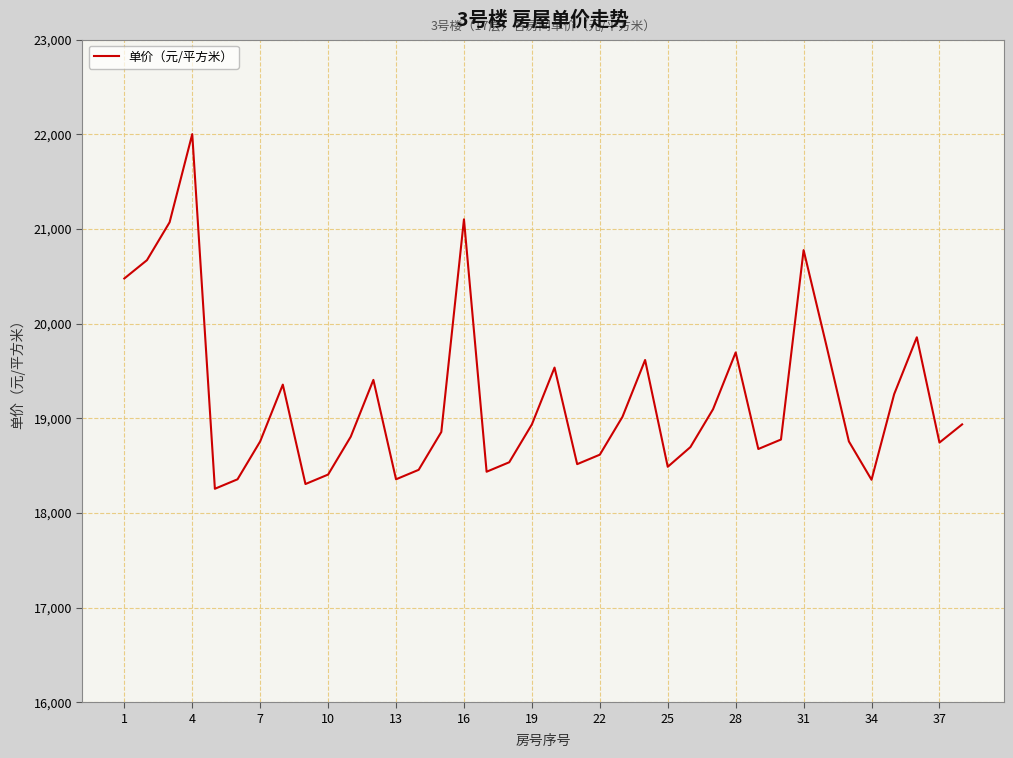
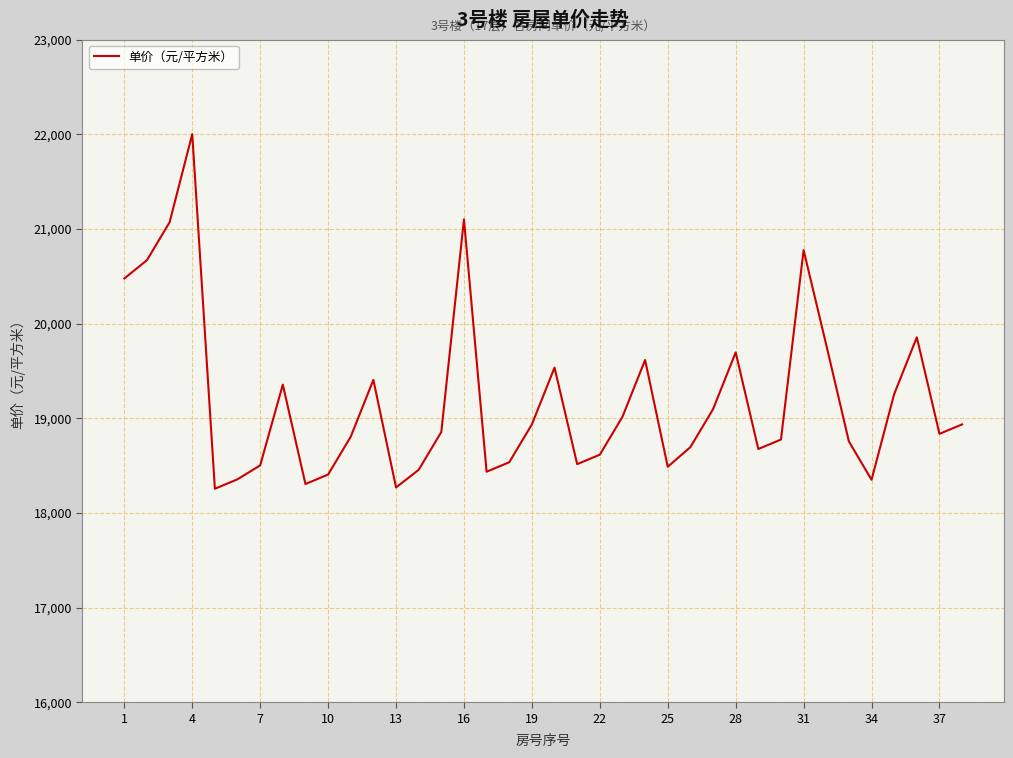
7: 18,800 -> 18,500
13: 18,400 -> 18,300
37: 18,700 -> 18,800
